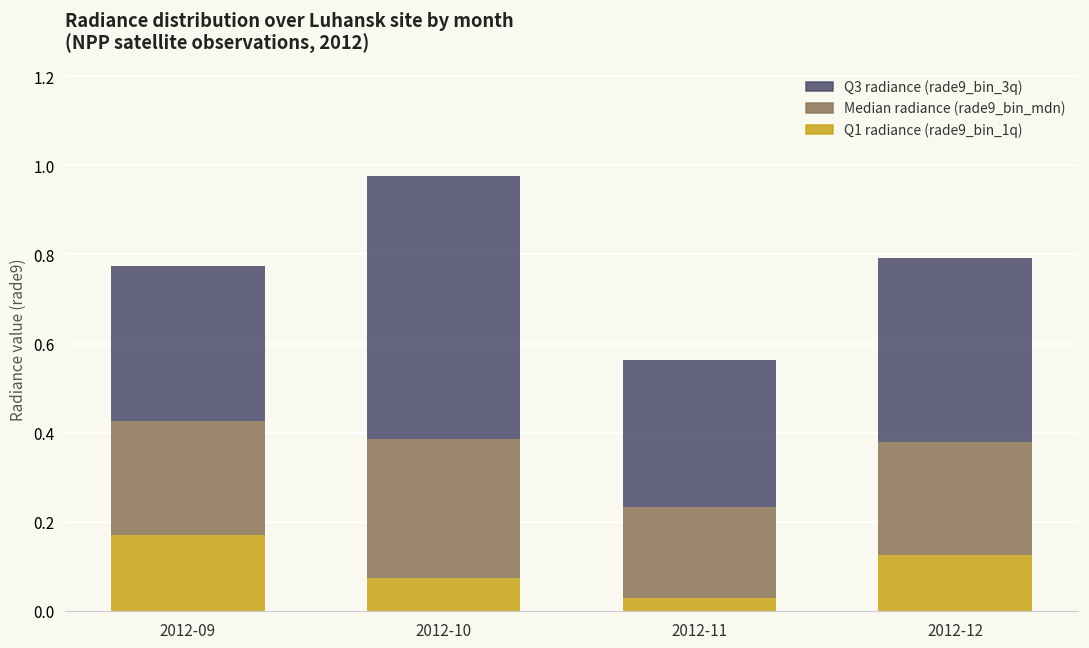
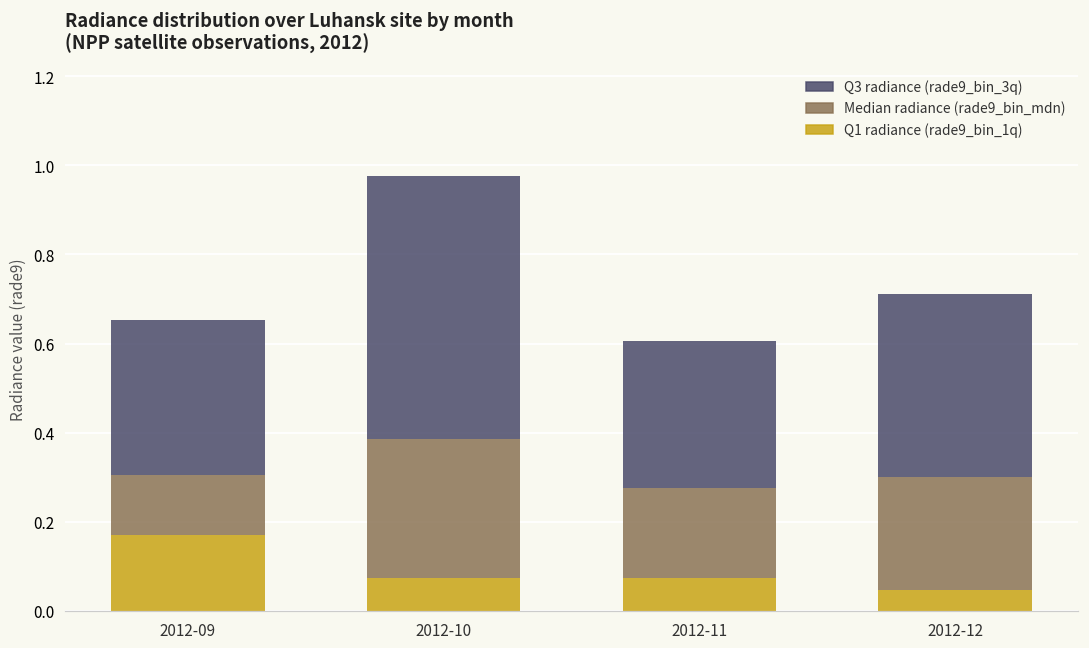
Median radiance (rade9_bin_mdn), 2012-09: 0.26 -> 0.13
Q1 radiance (rade9_bin_1q), 2012-11: 0.03 -> 0.07
Q1 radiance (rade9_bin_1q), 2012-12: 0.13 -> 0.05
